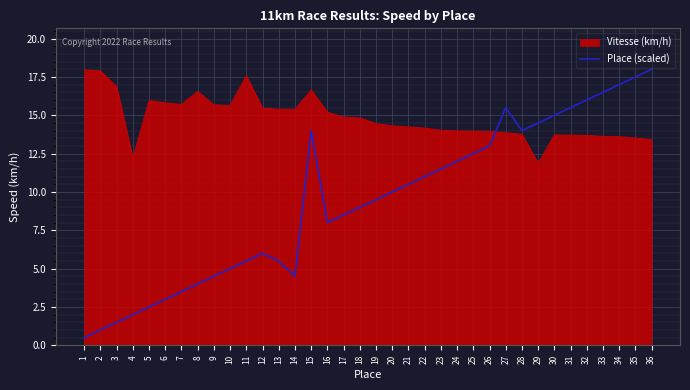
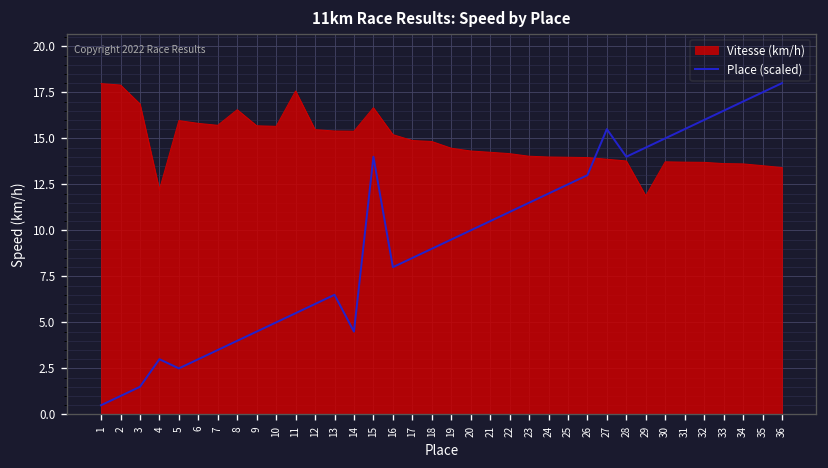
Place (scaled), 4: 2.0 -> 3.0
Place (scaled), 13: 5.5 -> 6.5
